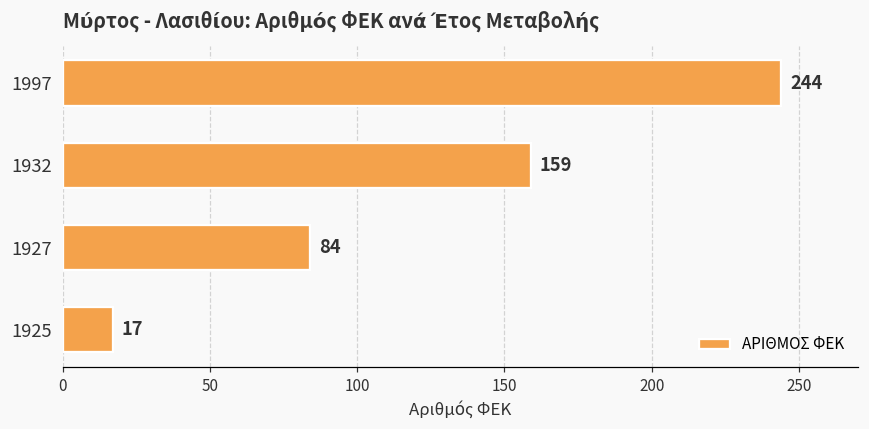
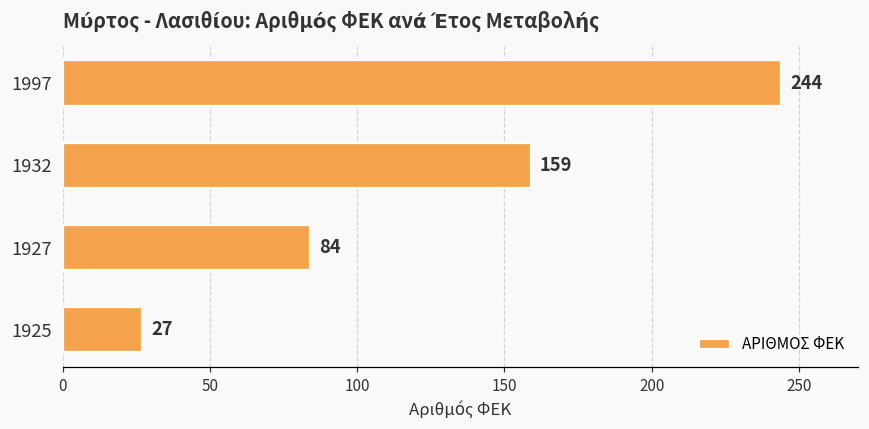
1925: 17 -> 27
